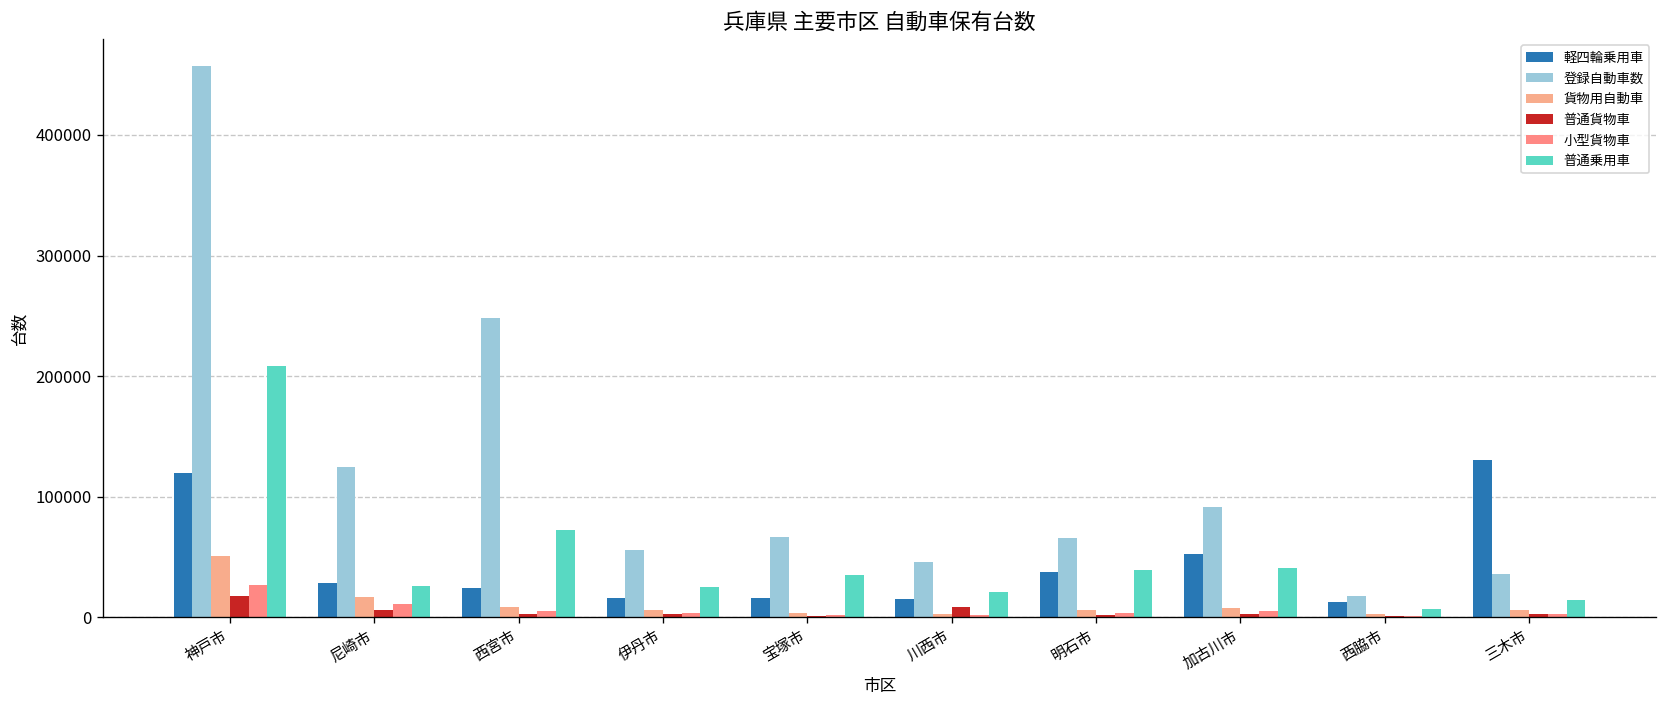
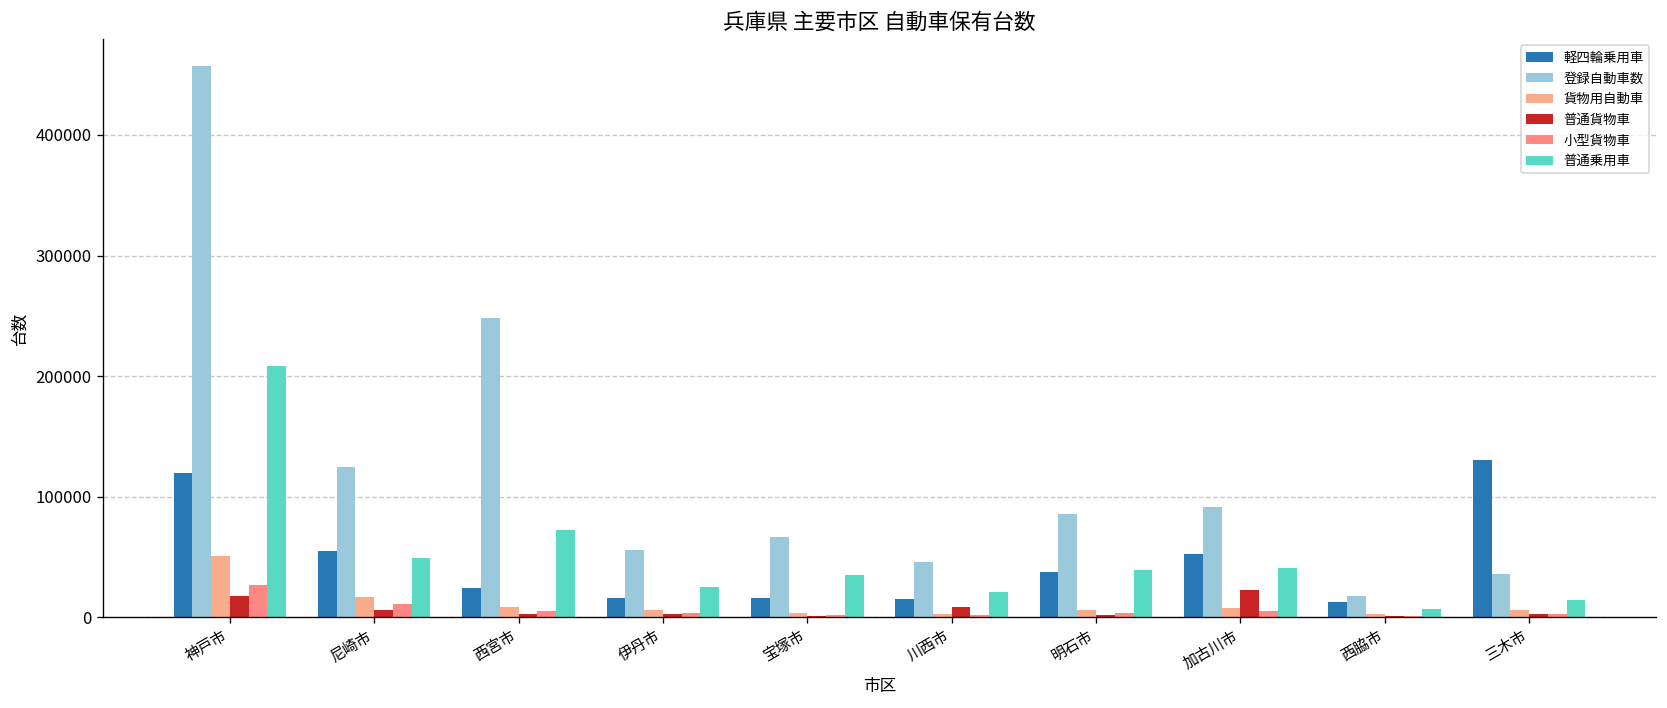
軽四輪乗用車, 尼崎市: 29000 -> 55000
普通乗用車, 尼崎市: 26000 -> 49000
登録自動車数, 明石市: 66000 -> 86000
普通貨物車, 加古川市: 3000 -> 23000
